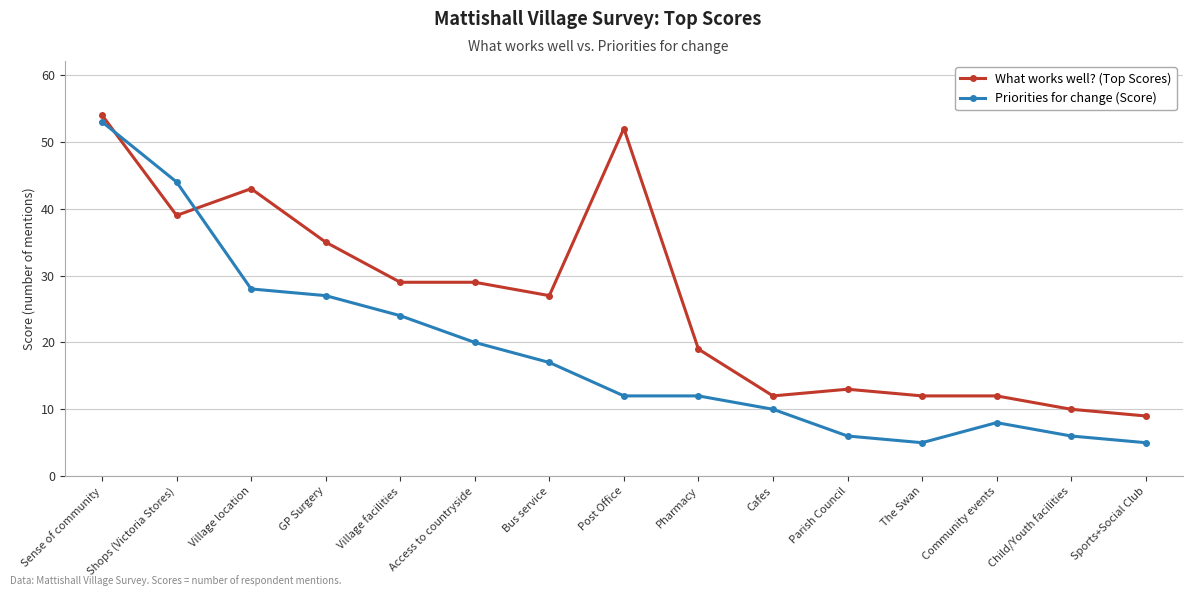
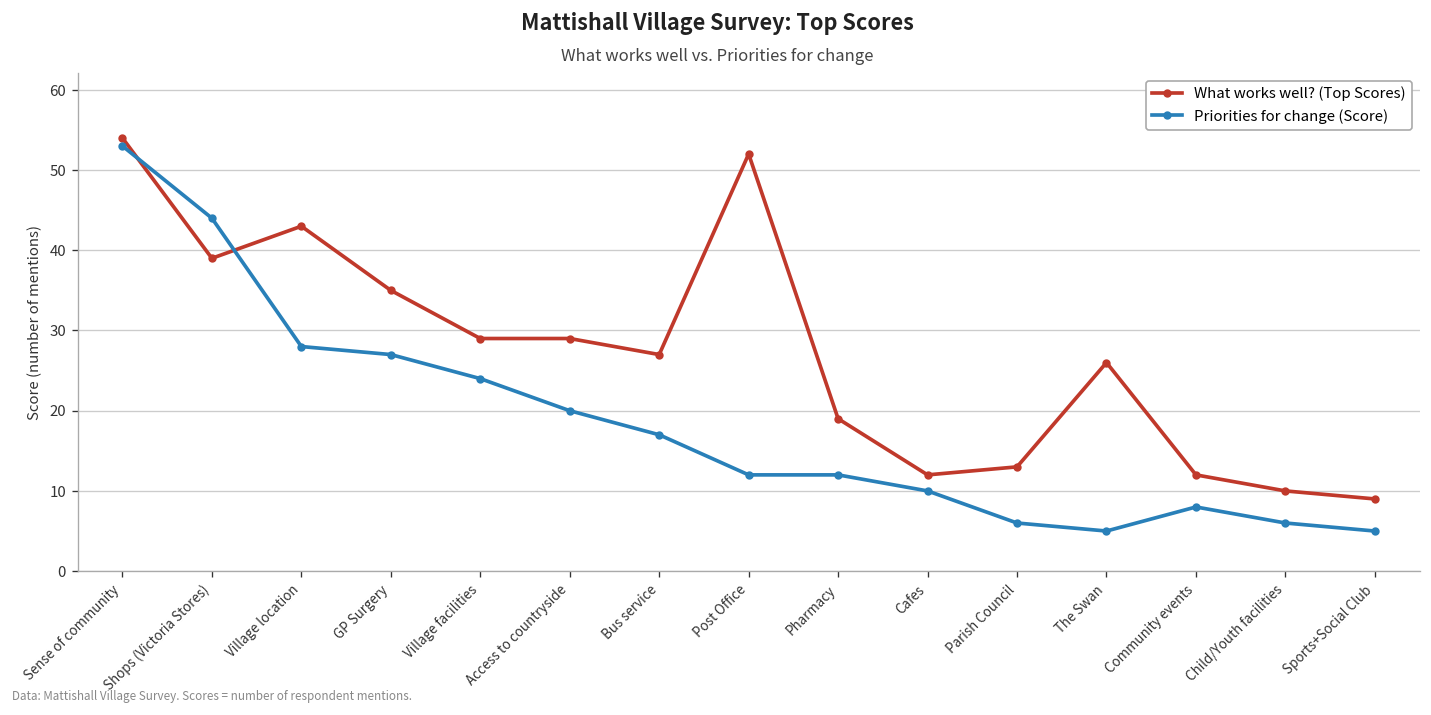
What works well? (Top Scores), The Swan: 12 -> 26
